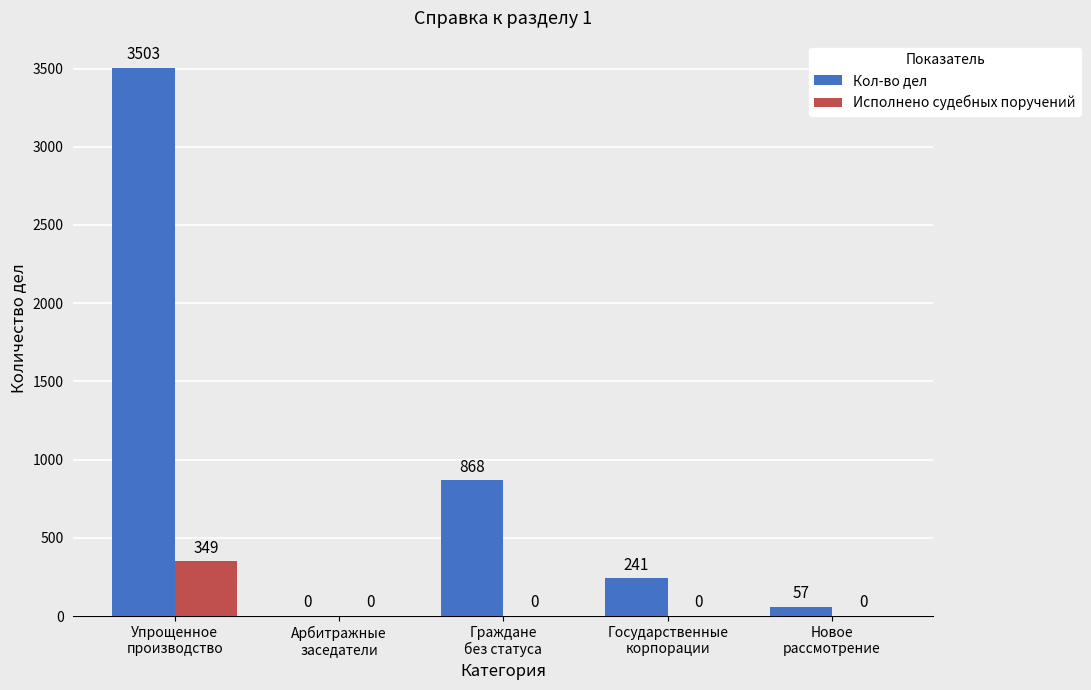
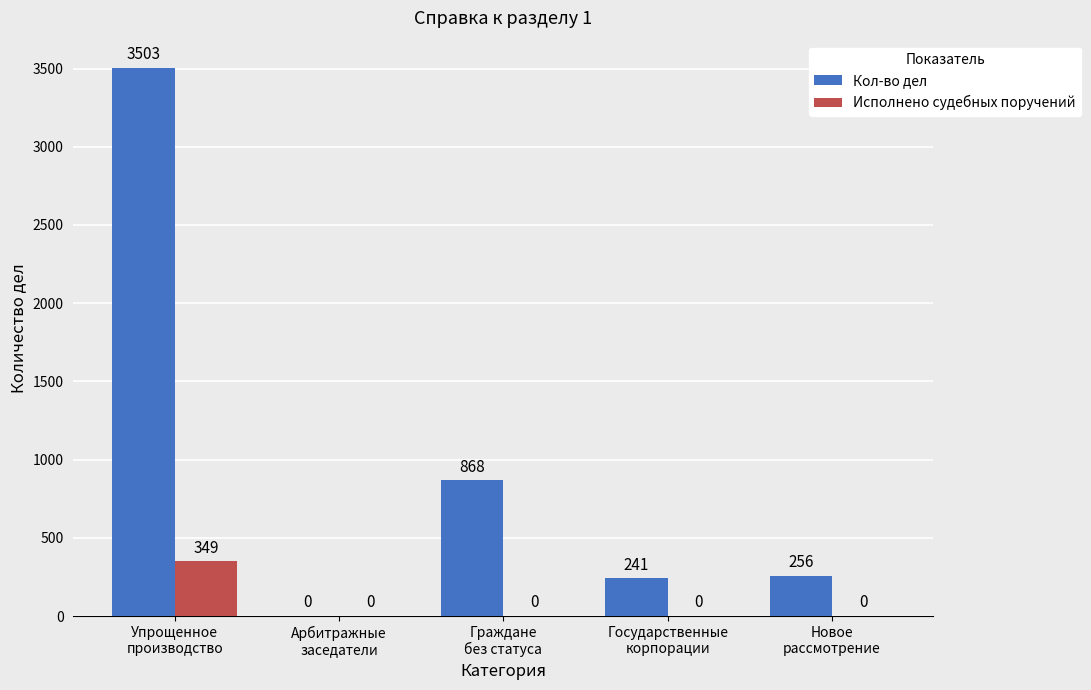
Кол-во дел, Новое рассмотрение: 57 -> 256
